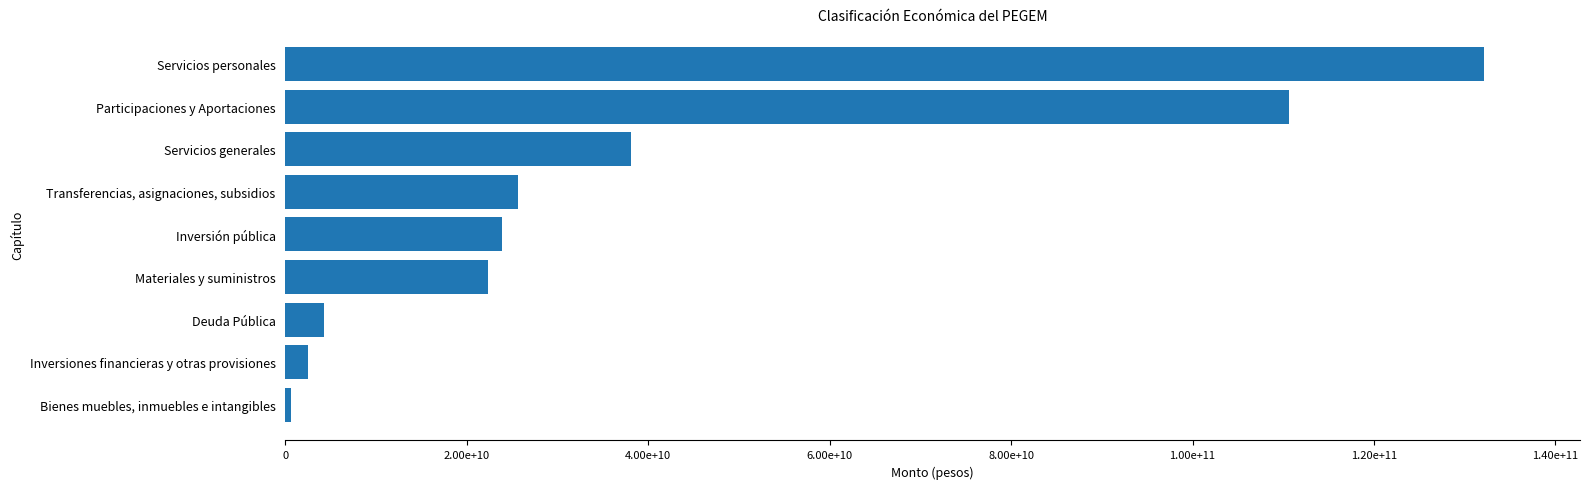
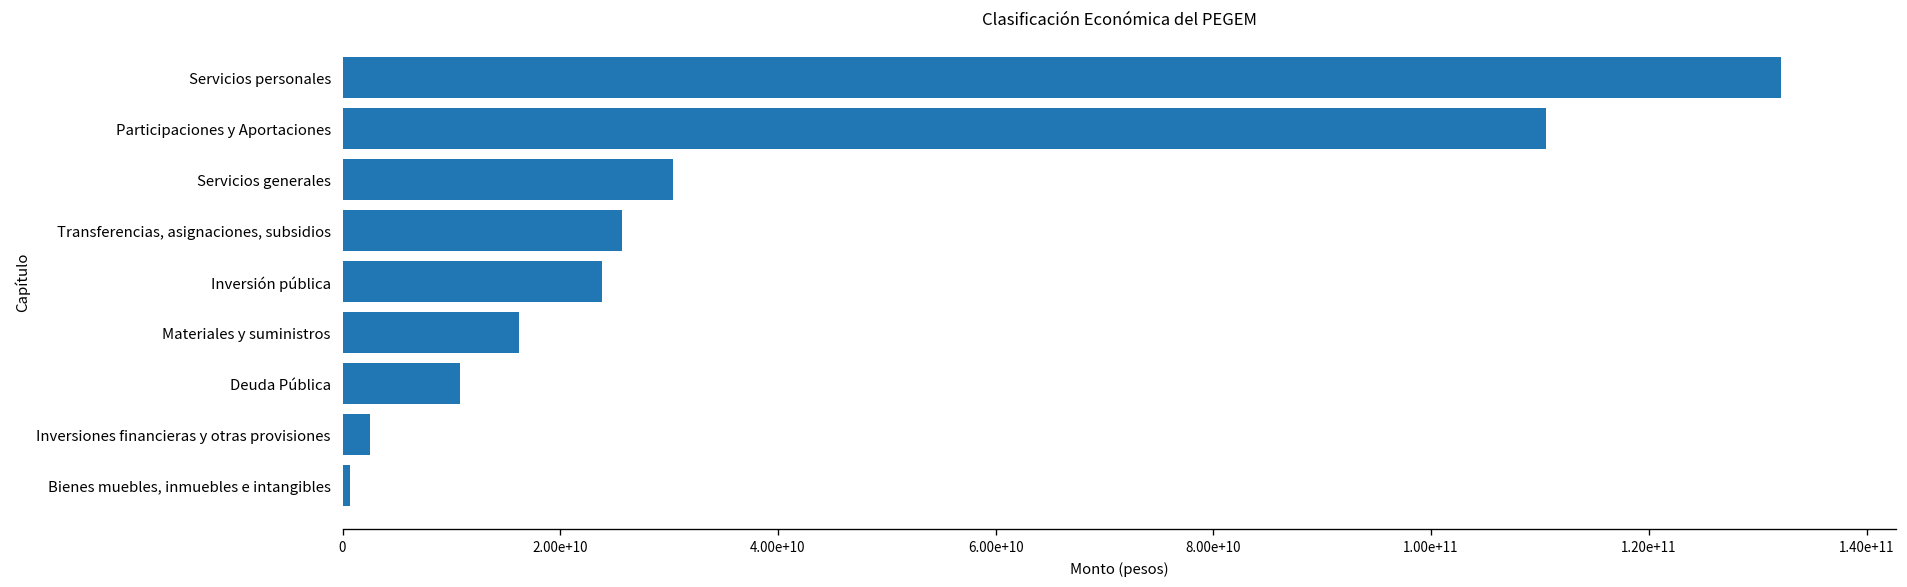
Servicios generales: 38000000000 -> 30000000000
Materiales y suministros: 22000000000 -> 16000000000
Deuda Pública: 4000000000 -> 11000000000
